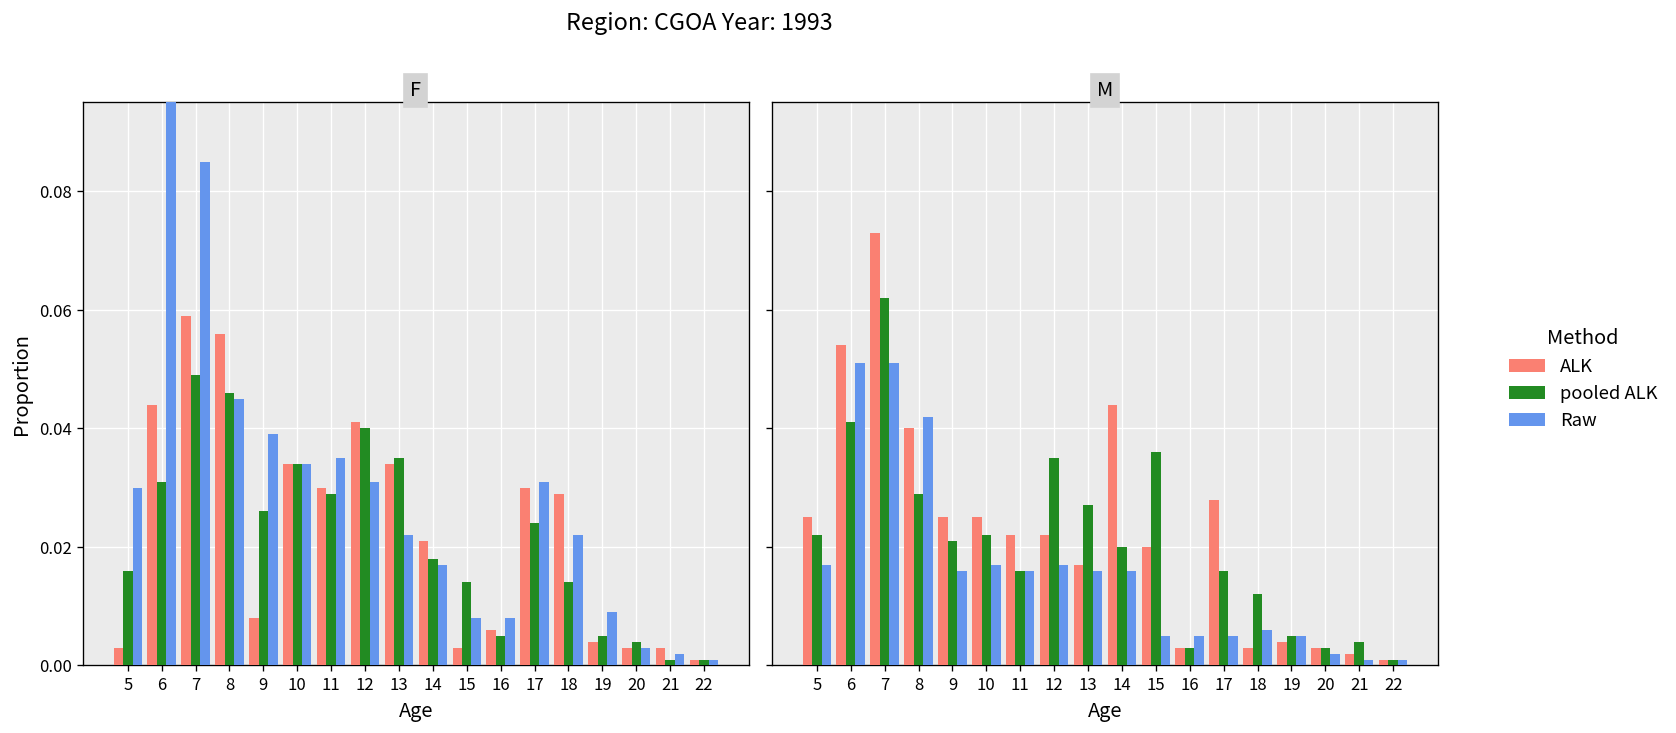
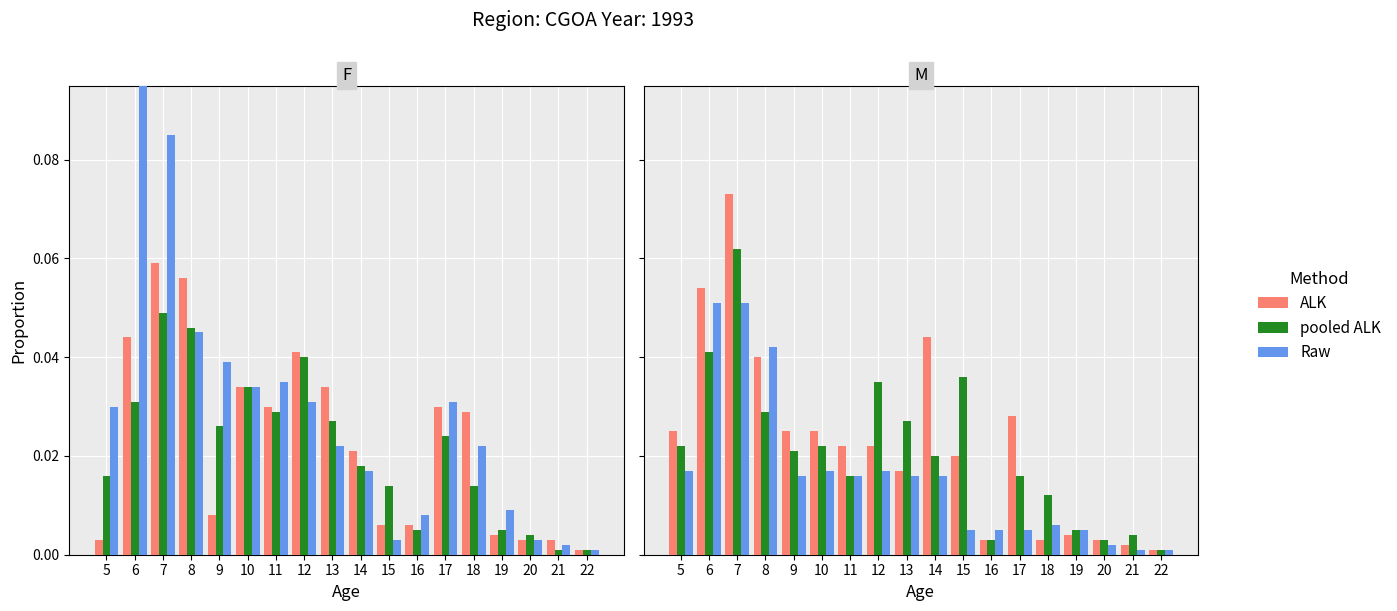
F, pooled ALK, 13: 0.035 -> 0.027
F, ALK, 15: 0.003 -> 0.006
F, Raw, 15: 0.008 -> 0.003
